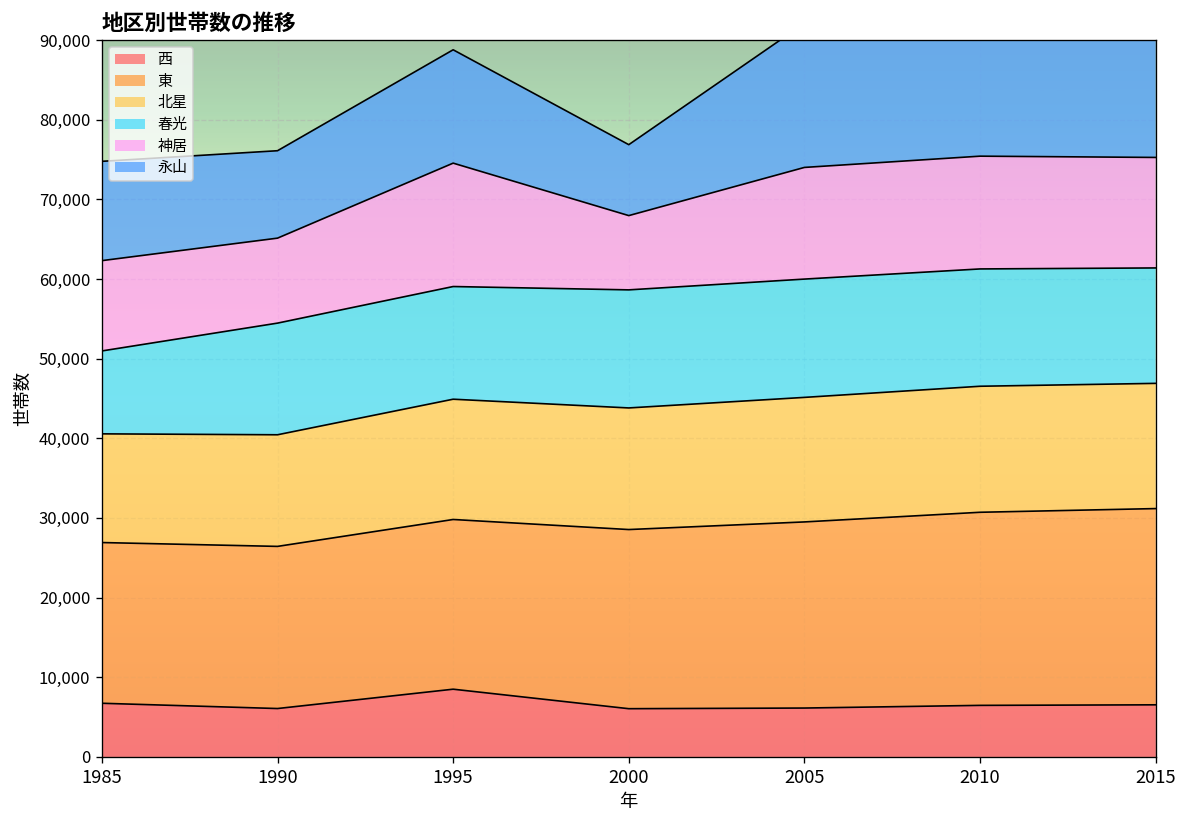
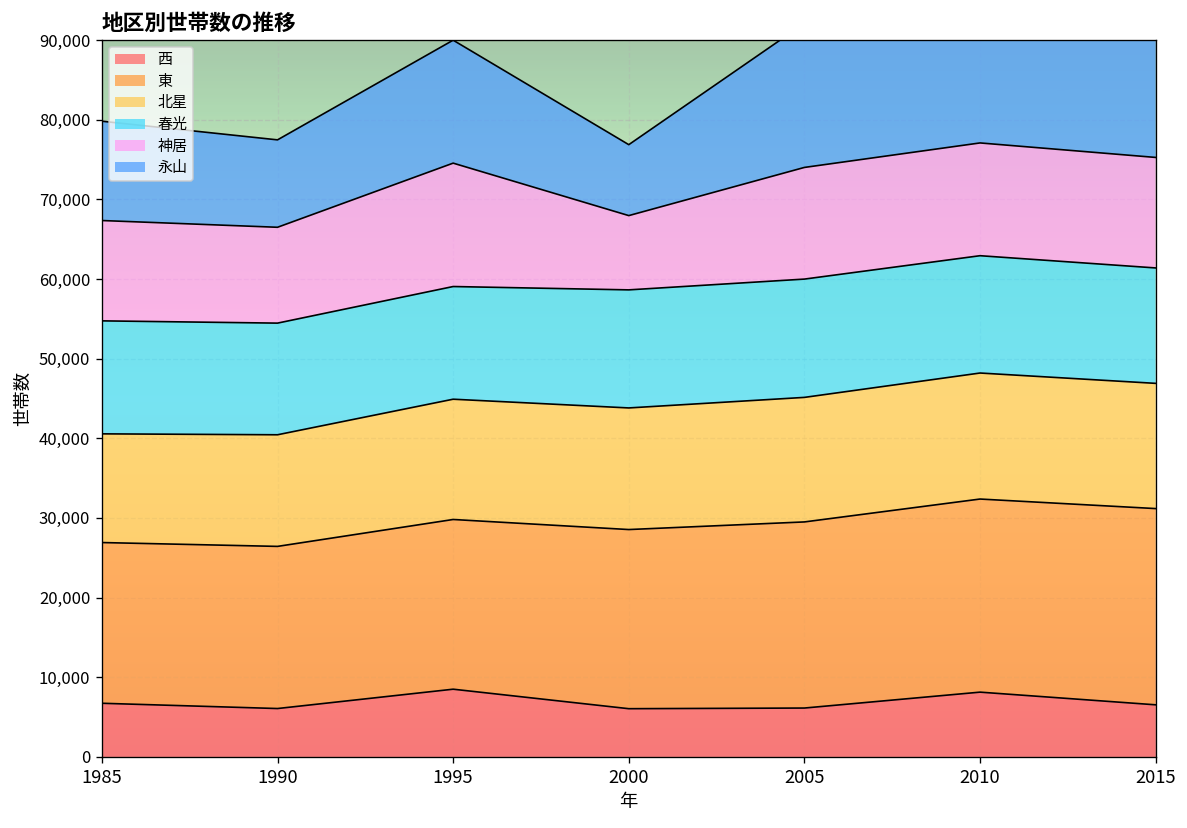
春光, 1985: 10,000 -> 14,000
神居, 1985: 11,000 -> 13,000
神居, 1990: 11,000 -> 12,000
永山, 1995: 14,000 -> 15,000
西, 2010: 6,000 -> 8,000
